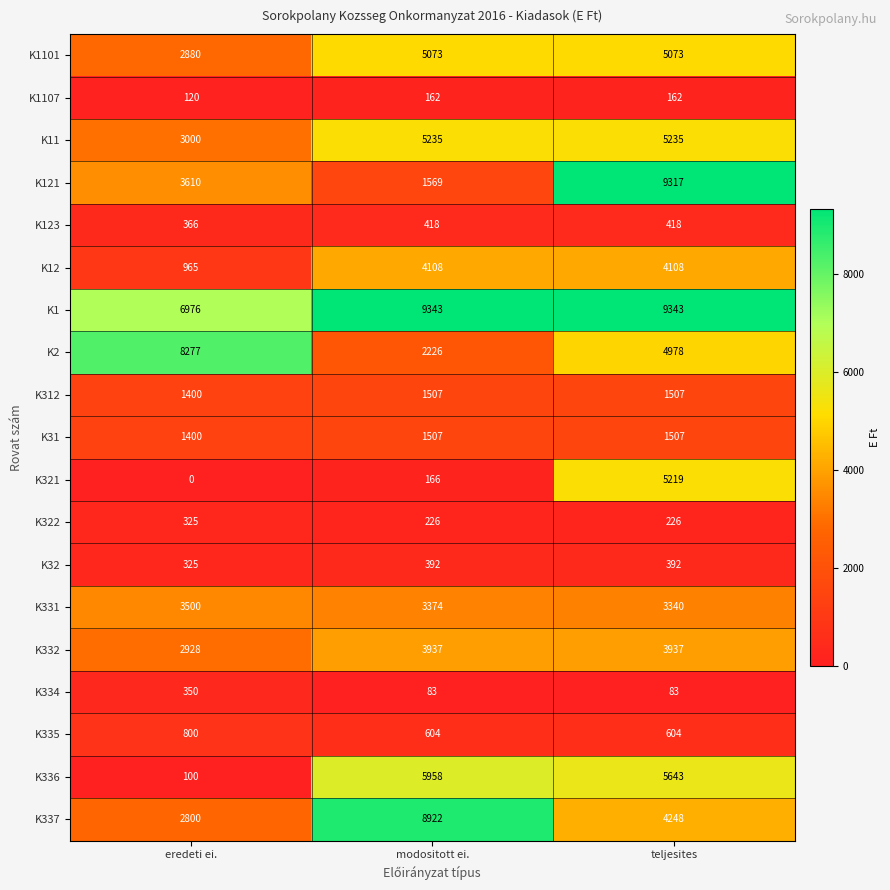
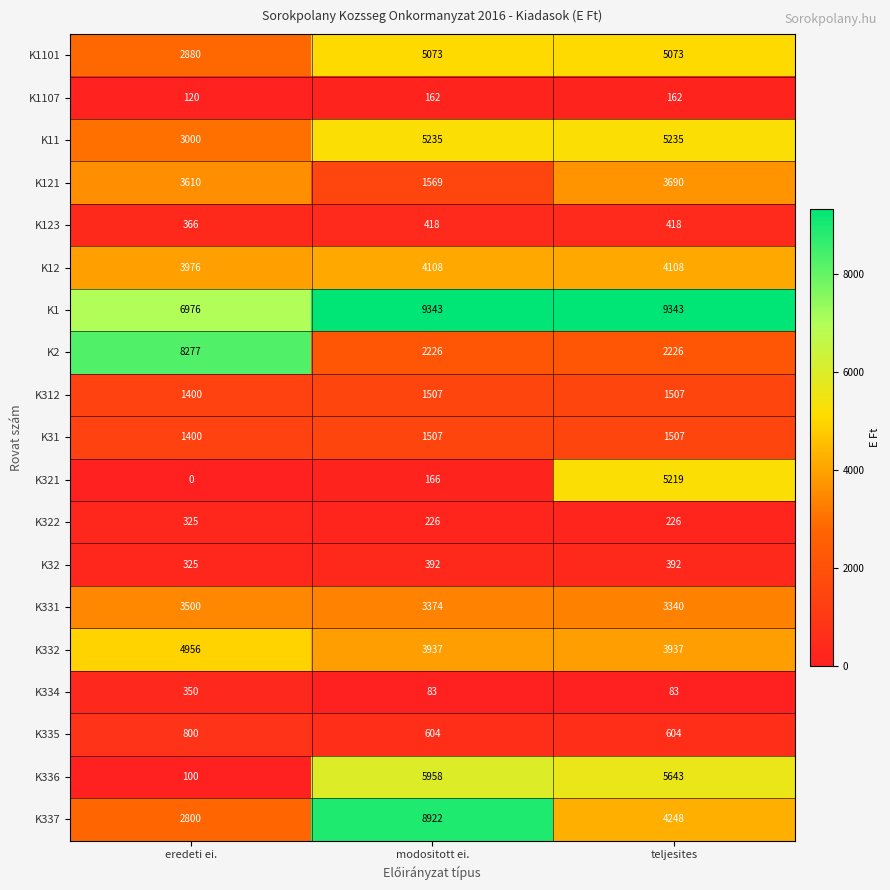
K121, teljesites: 9317 -> 3690
K12, eredeti ei.: 965 -> 3976
K2, teljesites: 4978 -> 2226
K332, eredeti ei.: 2928 -> 4956
